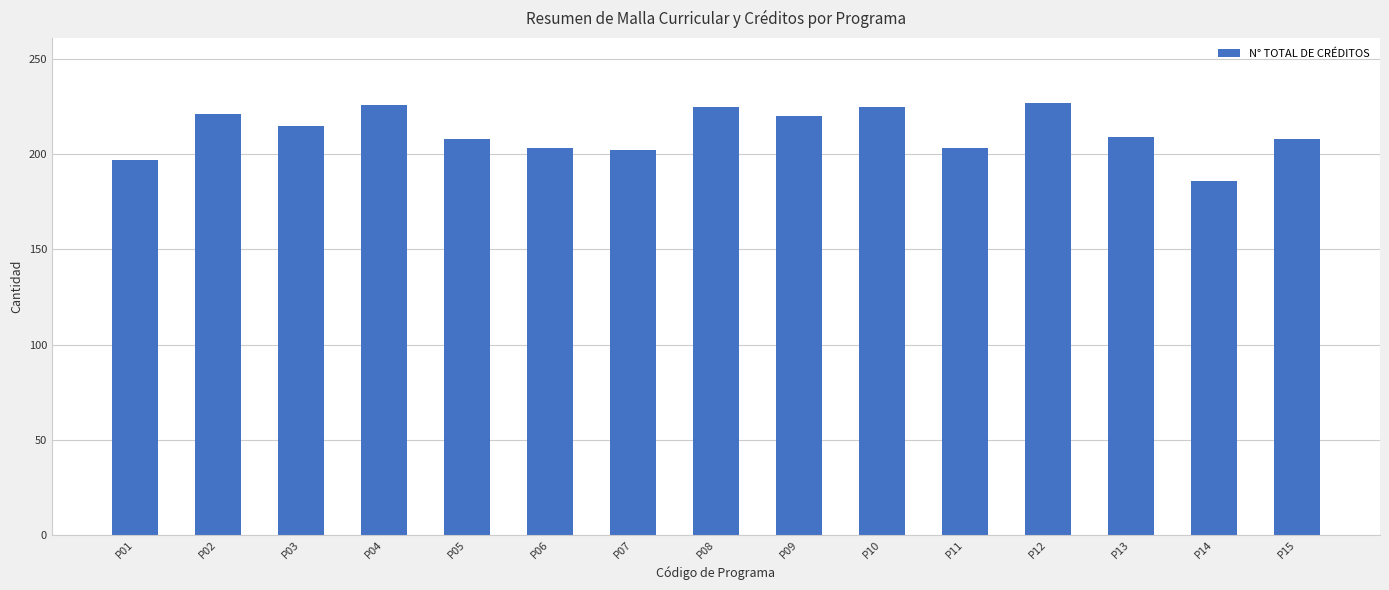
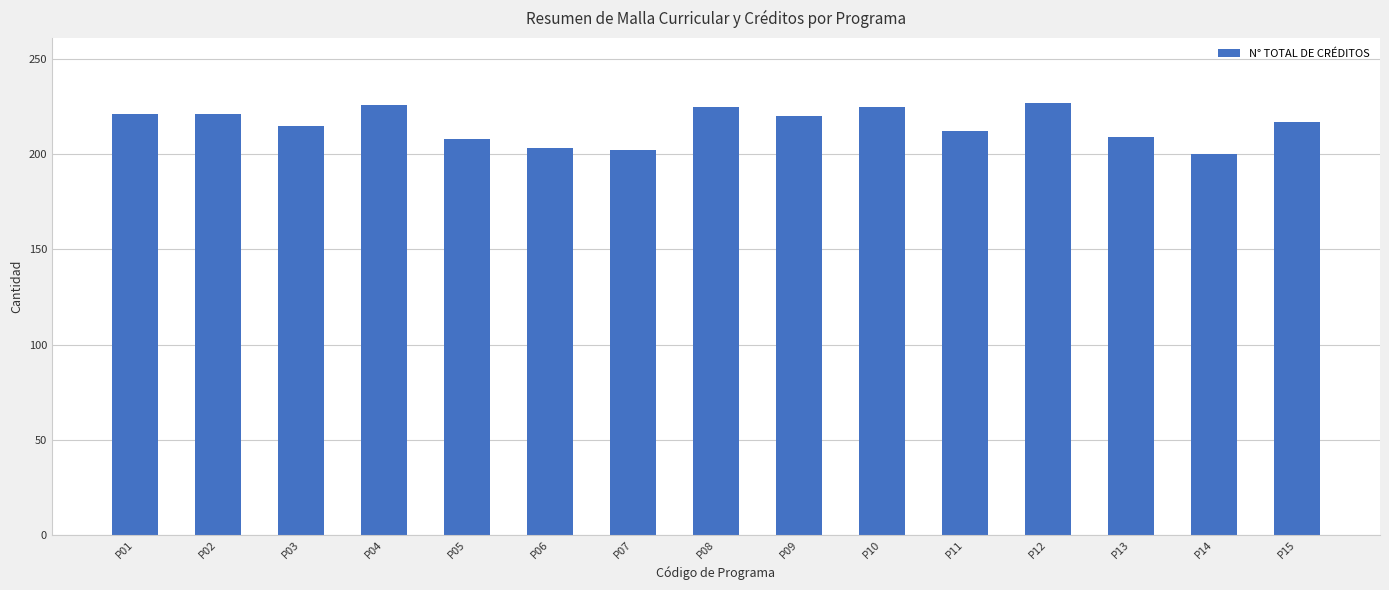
P01: 197 -> 221
P11: 203 -> 212
P14: 186 -> 200
P15: 208 -> 217
